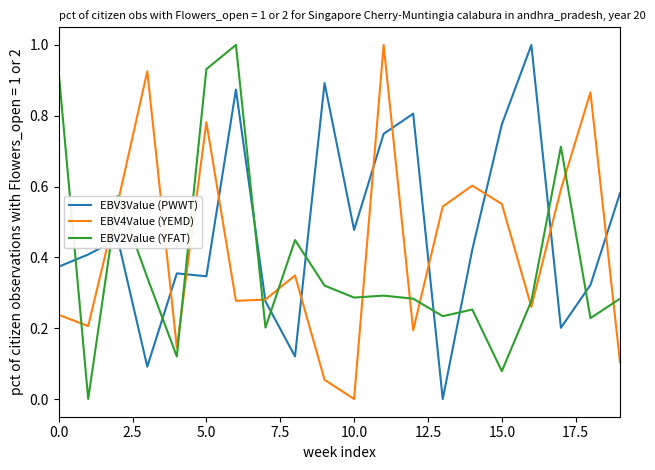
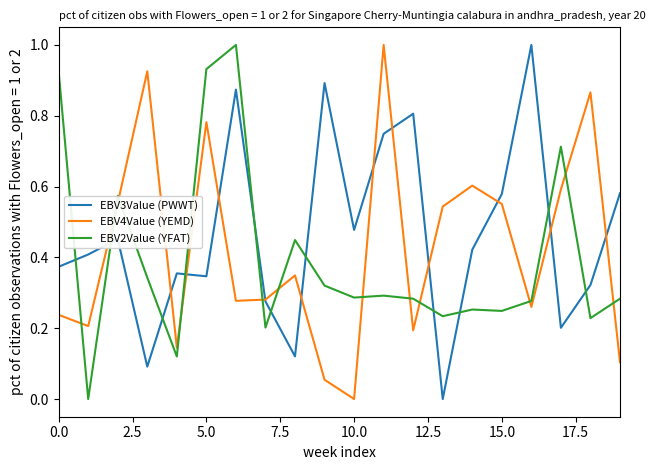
EBV3Value (PWWT), 15.0: 0.78 -> 0.58
EBV2Value (YFAT), 15.0: 0.08 -> 0.25
